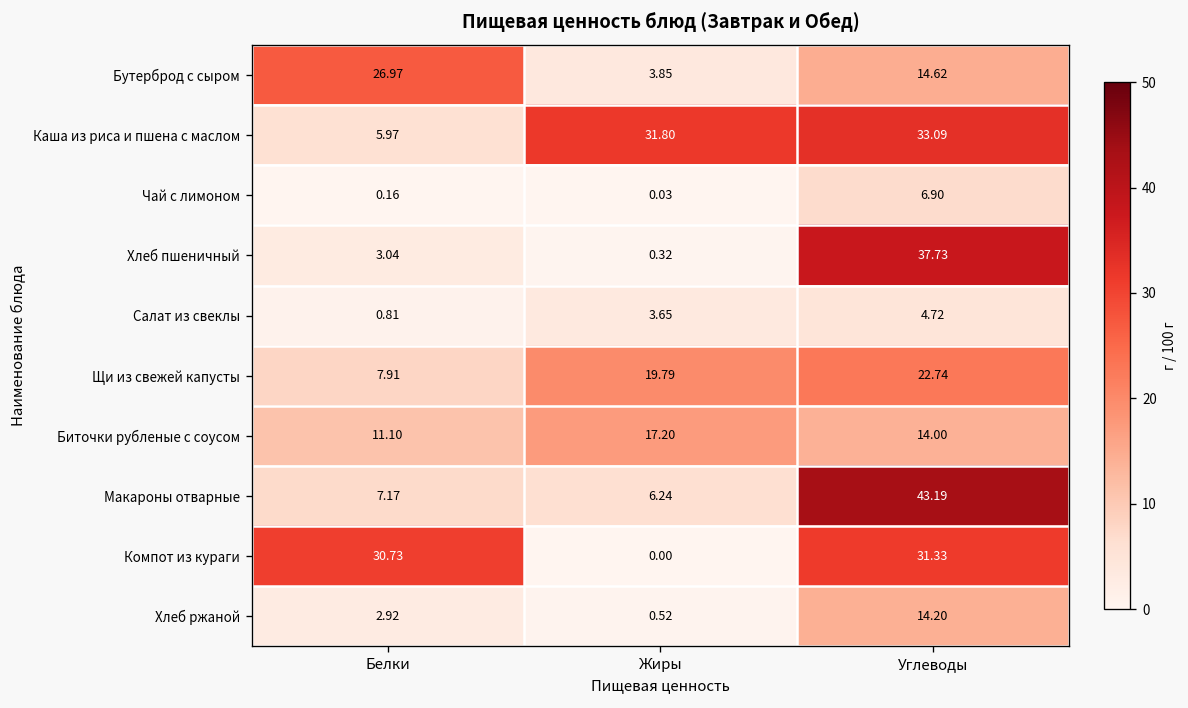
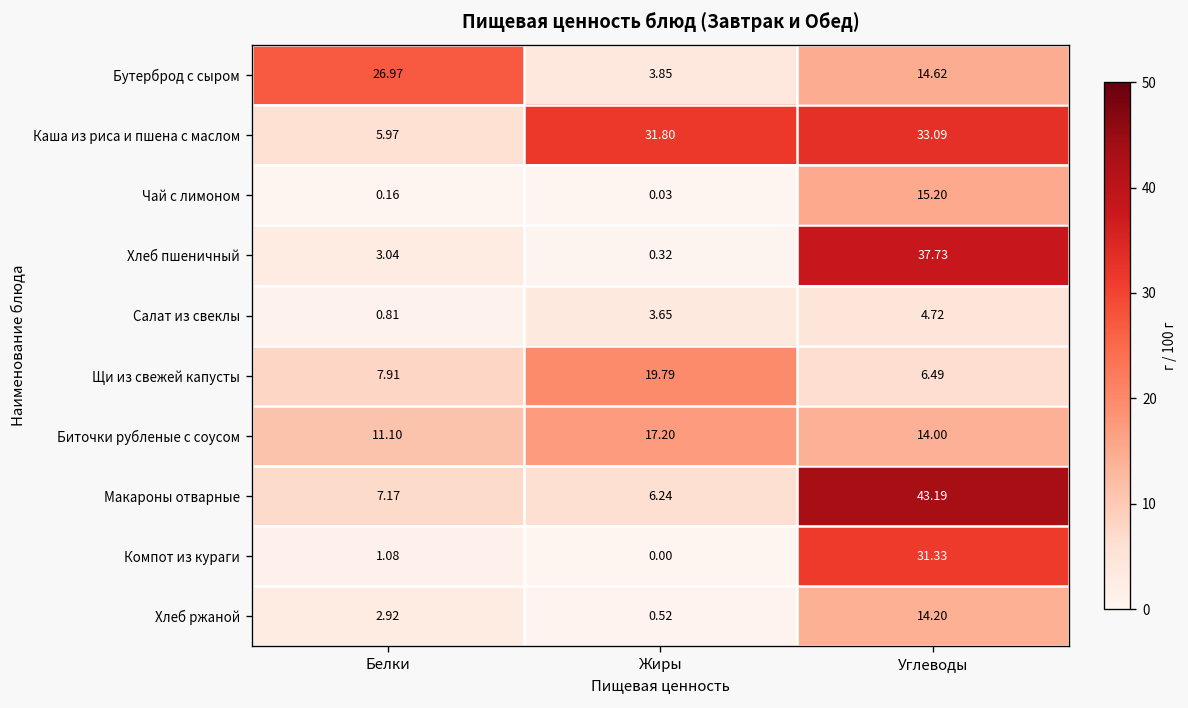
Чай с лимоном, Углеводы: 6.90 -> 15.20
Щи из свежей капусты, Углеводы: 22.74 -> 6.49
Компот из кураги, Белки: 30.73 -> 1.08
